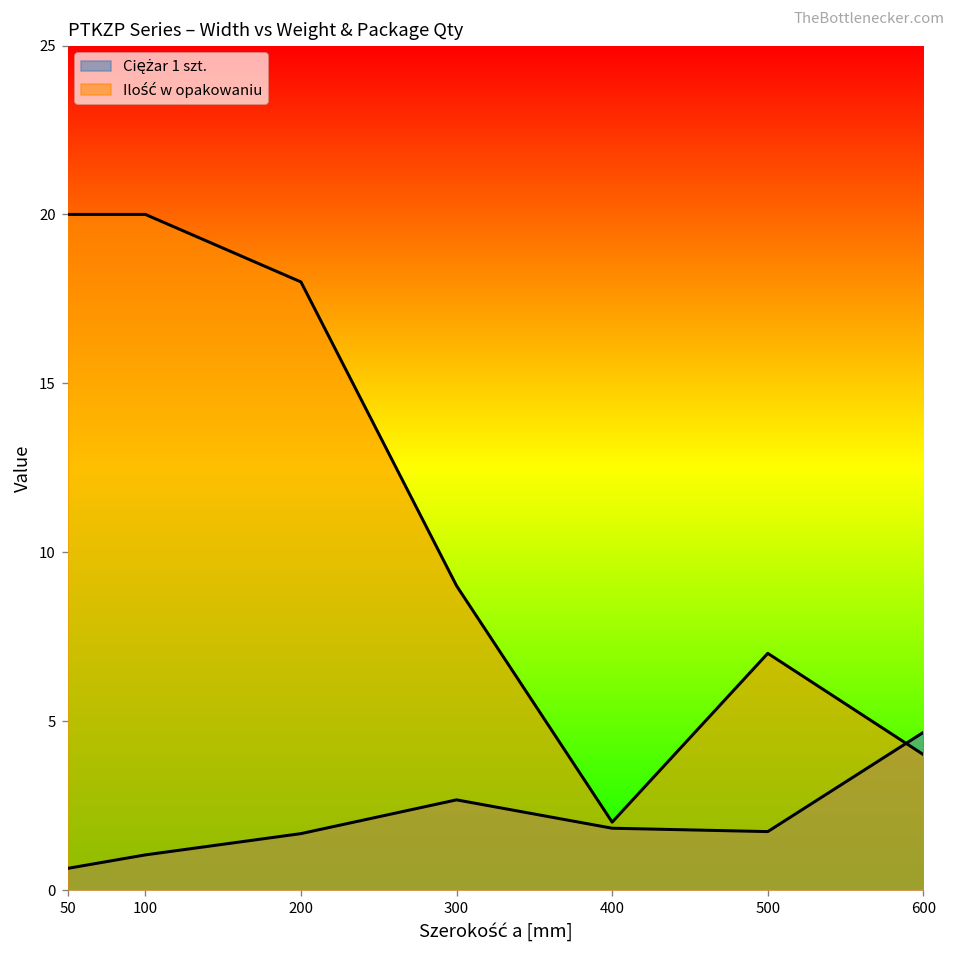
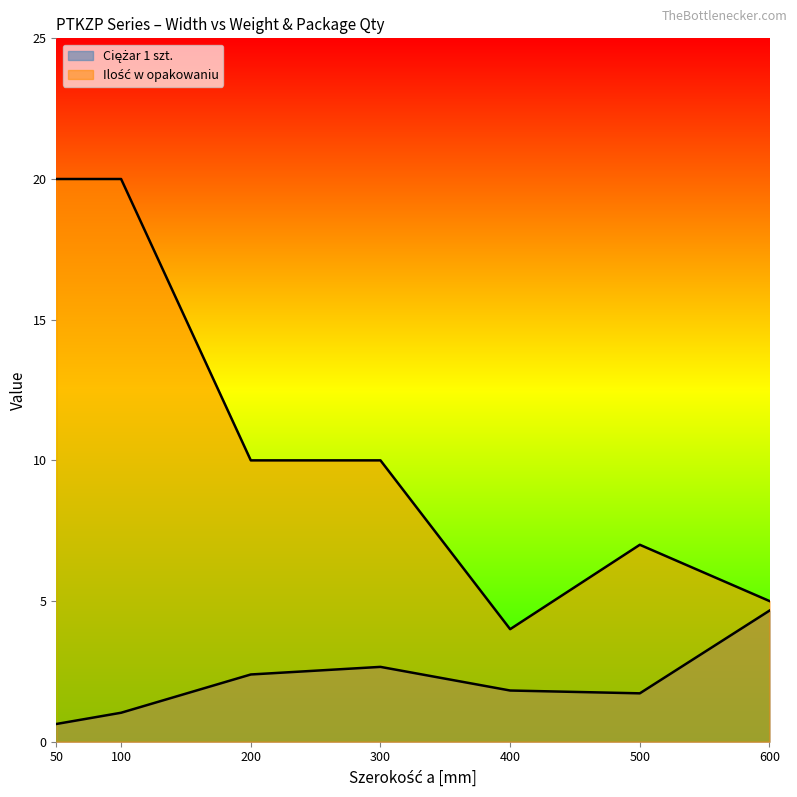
Ciężar 1 szt., 200: 1.7 -> 2.4
Ilość w opakowaniu, 200: 18 -> 10
Ilość w opakowaniu, 300: 9 -> 10
Ilość w opakowaniu, 400: 2 -> 4
Ilość w opakowaniu, 600: 4 -> 5
